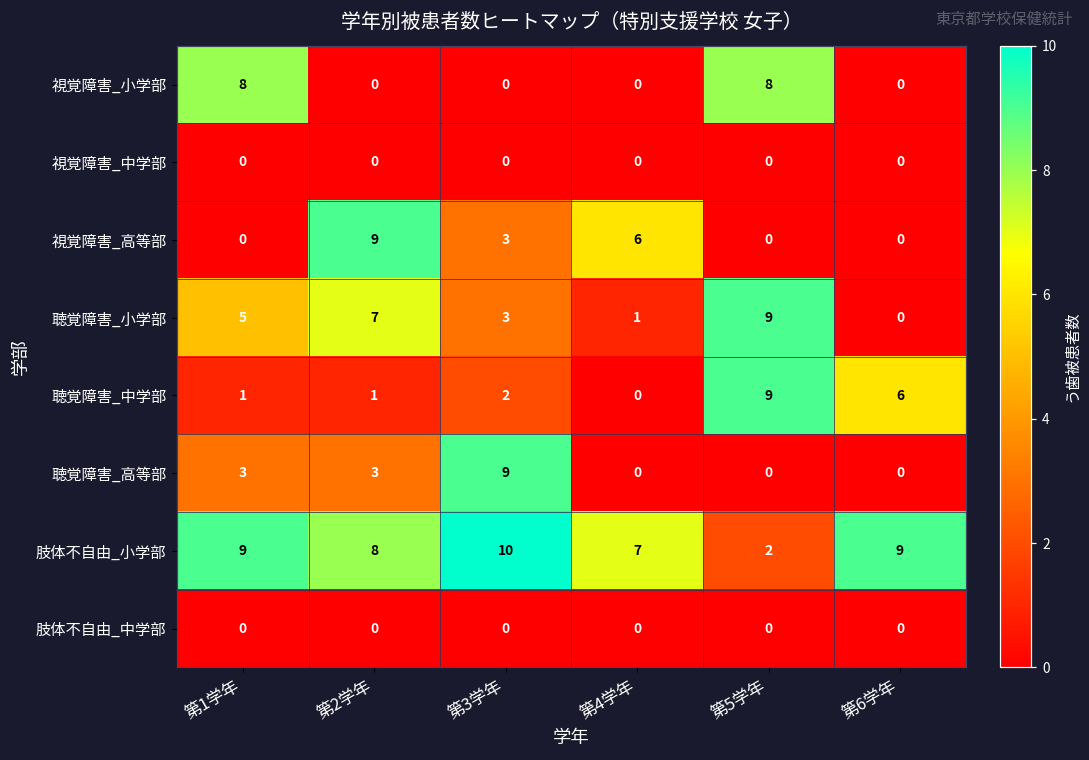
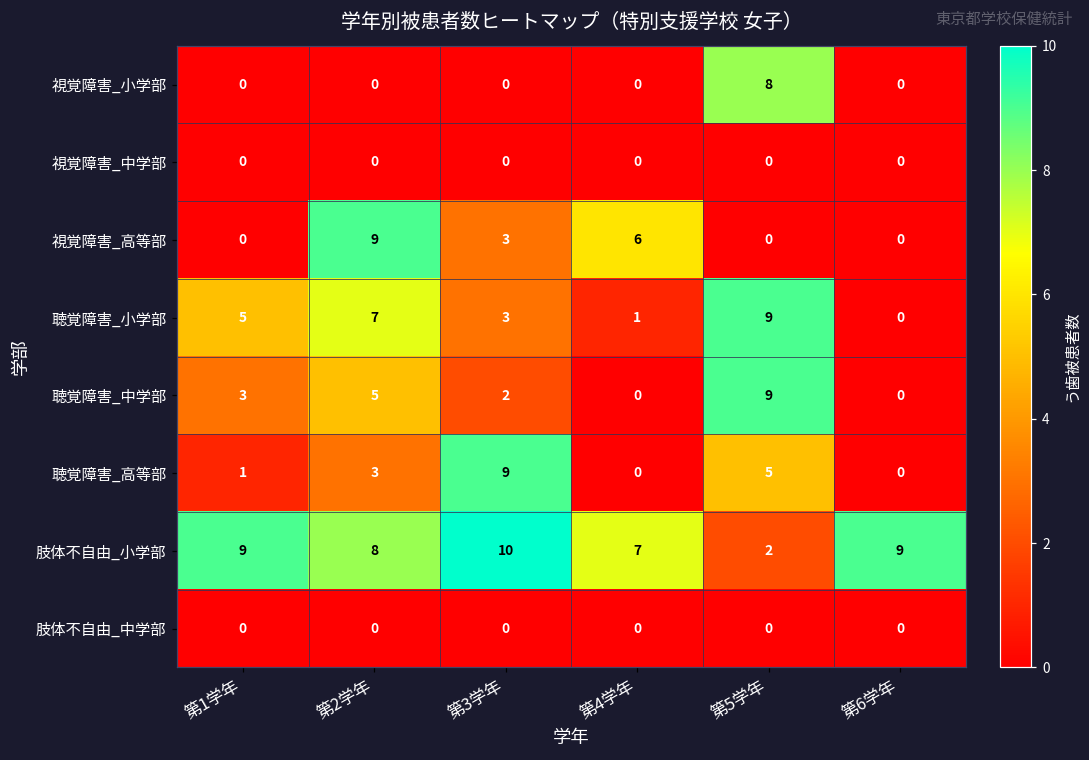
視覚障害_小学部, 第1学年: 8 -> 0
聴覚障害_中学部, 第1学年: 1 -> 3
聴覚障害_中学部, 第2学年: 1 -> 5
聴覚障害_中学部, 第6学年: 6 -> 0
聴覚障害_高等部, 第1学年: 3 -> 1
聴覚障害_高等部, 第5学年: 0 -> 5
